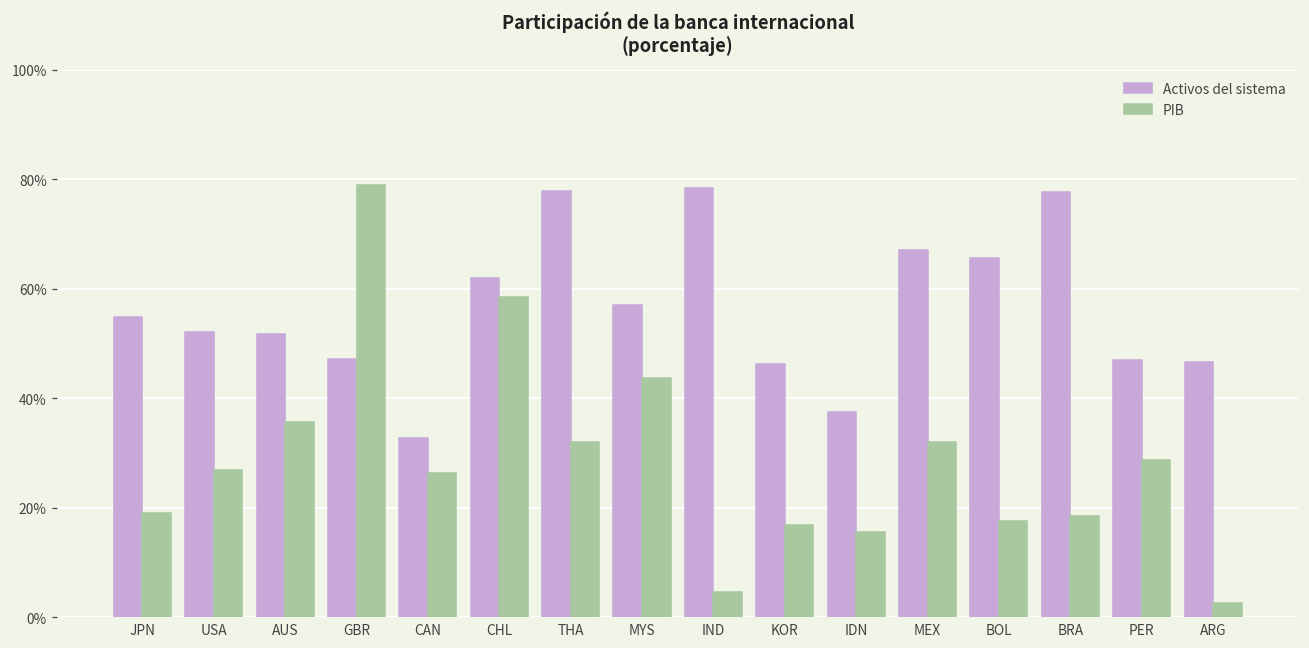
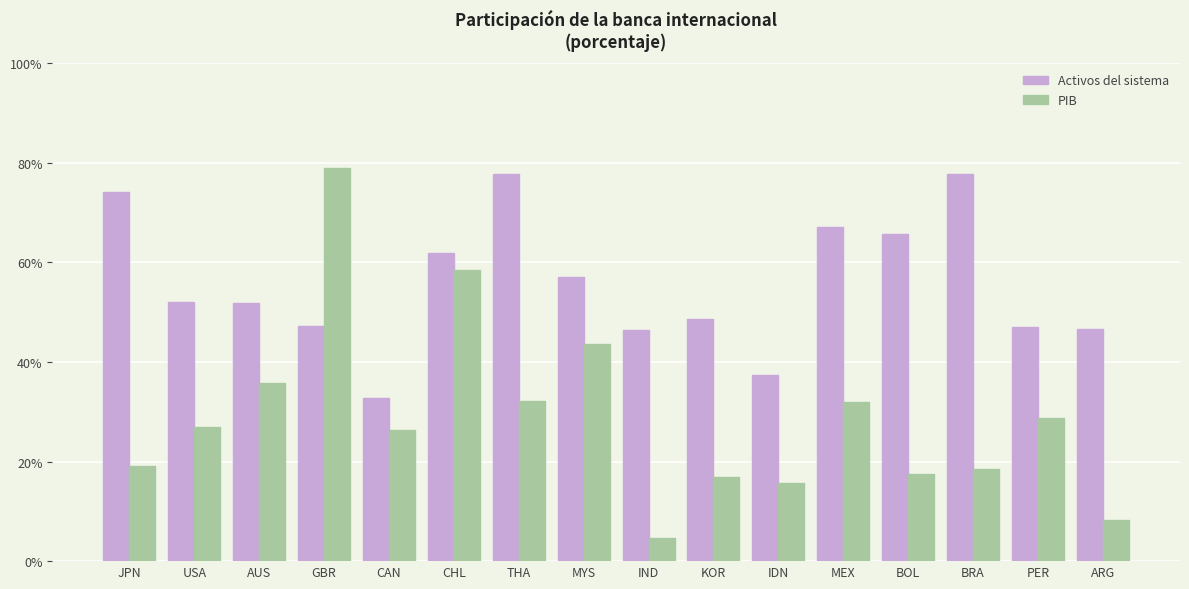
Activos del sistema, JPN: 55% -> 74%
Activos del sistema, IND: 78% -> 46%
Activos del sistema, KOR: 46% -> 49%
PIB, ARG: 3% -> 8%
